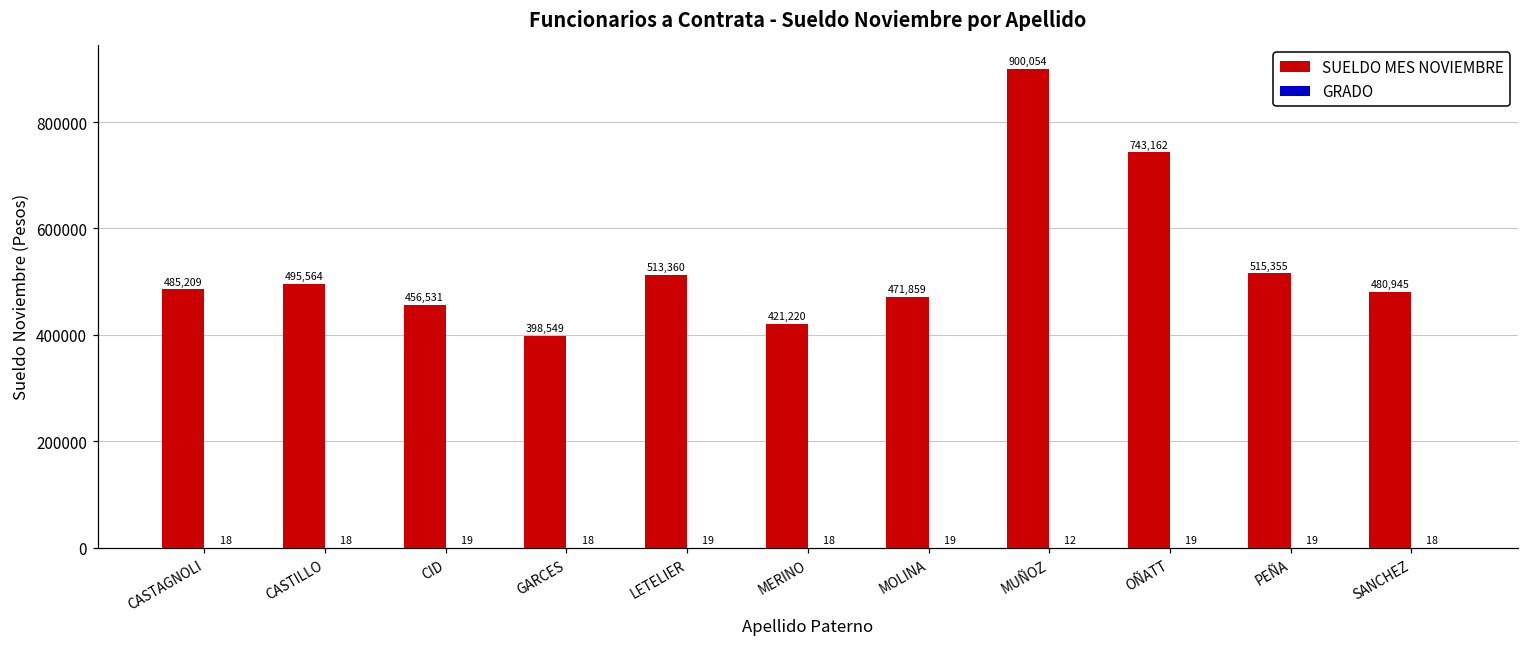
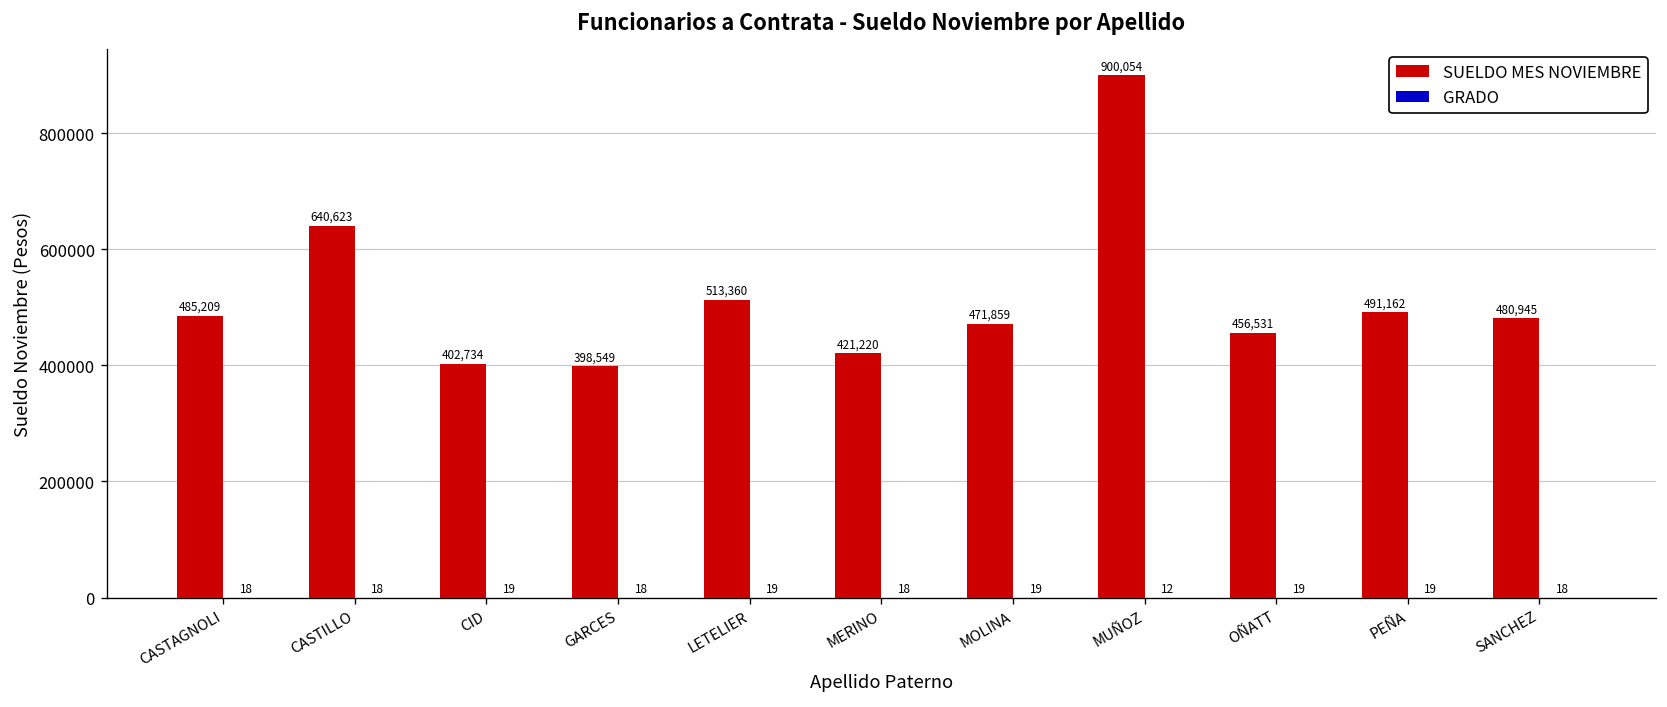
SUELDO MES NOVIEMBRE, CASTILLO: 495,564 -> 640,623
SUELDO MES NOVIEMBRE, CID: 456,531 -> 402,734
SUELDO MES NOVIEMBRE, OÑATT: 743,162 -> 456,531
SUELDO MES NOVIEMBRE, PEÑA: 515,355 -> 491,162
